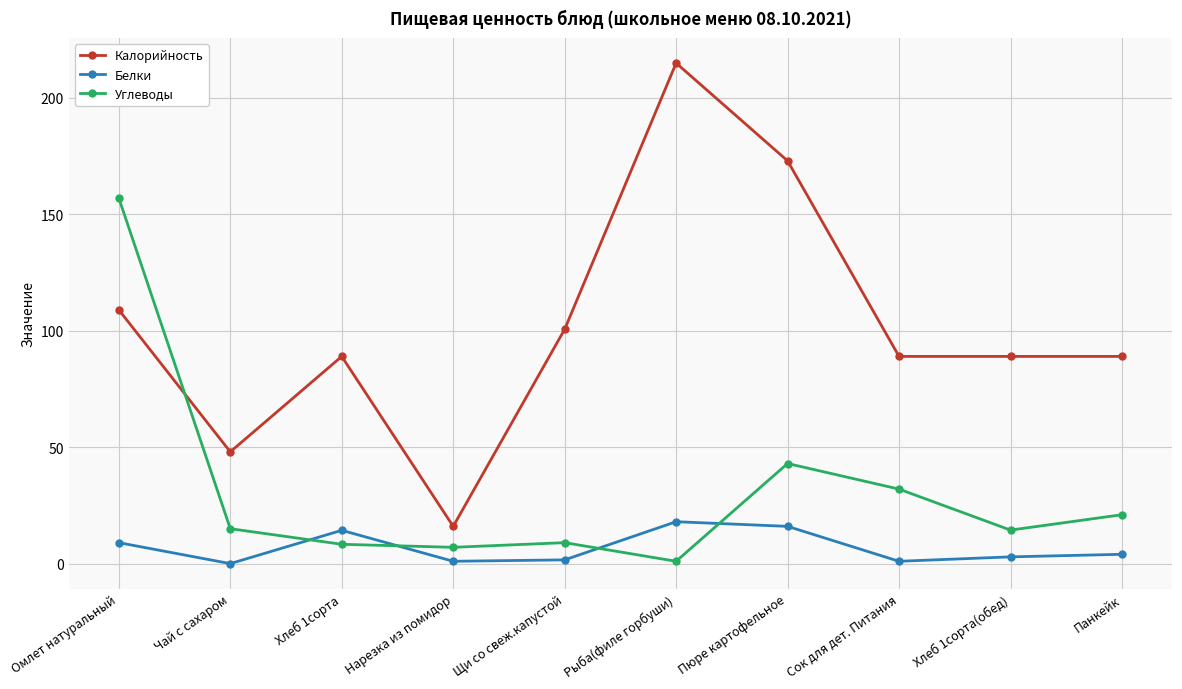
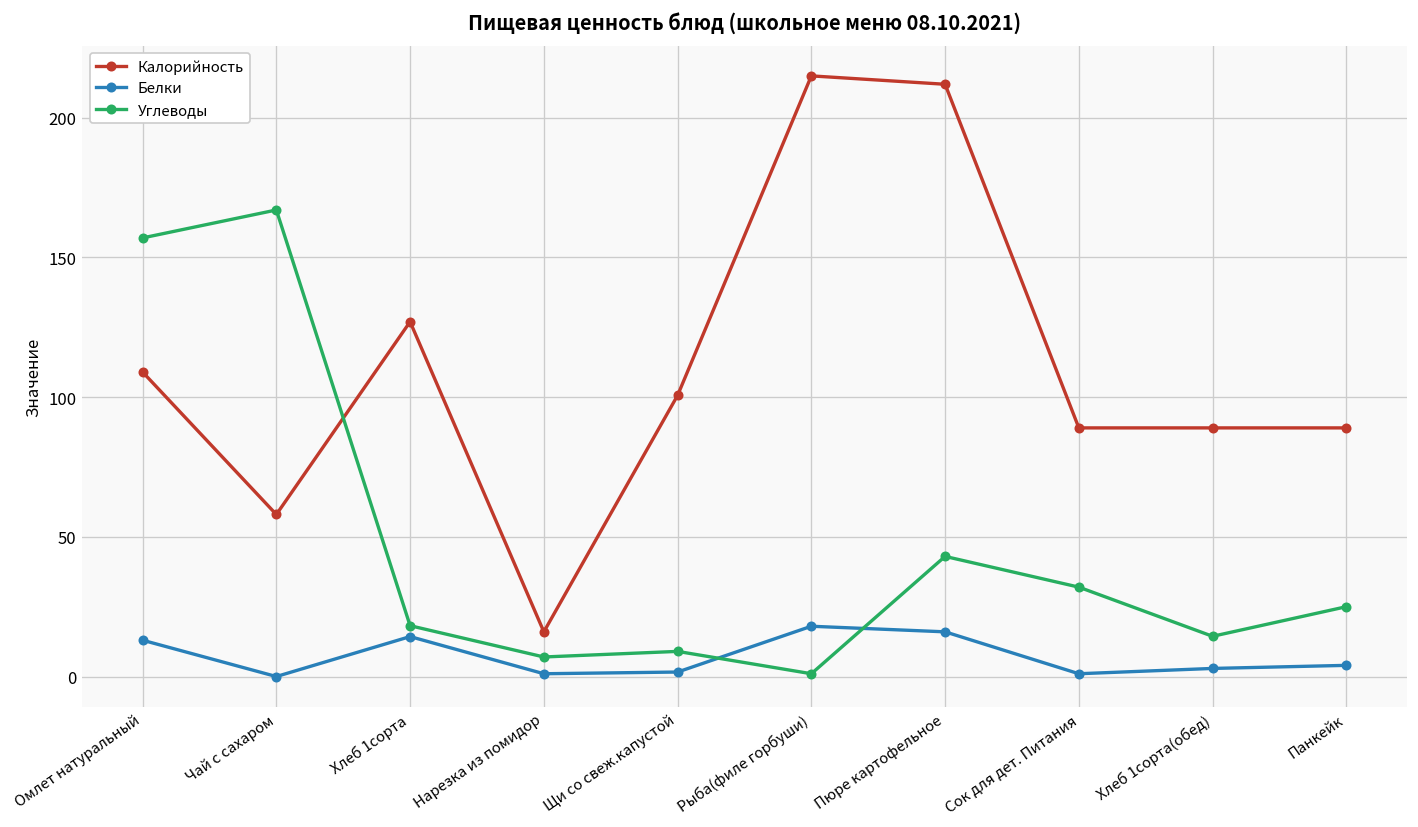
Белки, Омлет натуральный: 9 -> 13
Калорийность, Чай с сахаром: 48 -> 58
Углеводы, Чай с сахаром: 15 -> 167
Калорийность, Хлеб 1сорта: 89 -> 127
Углеводы, Хлеб 1сорта: 8 -> 18
Калорийность, Пюре картофельное: 173 -> 212
Углеводы, Панкейк: 21 -> 25
